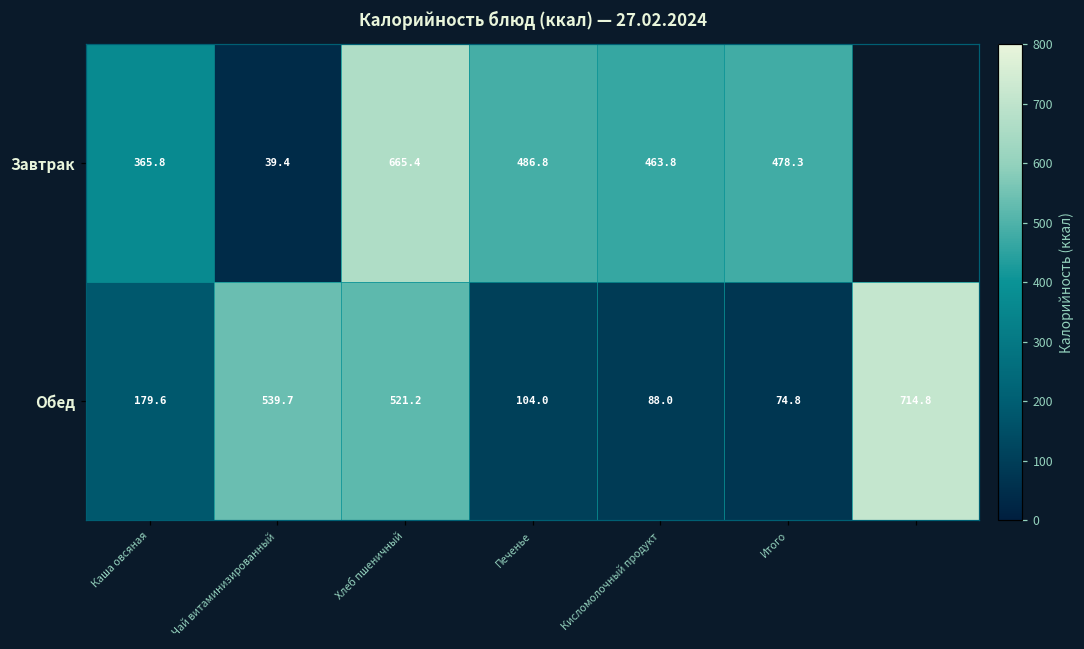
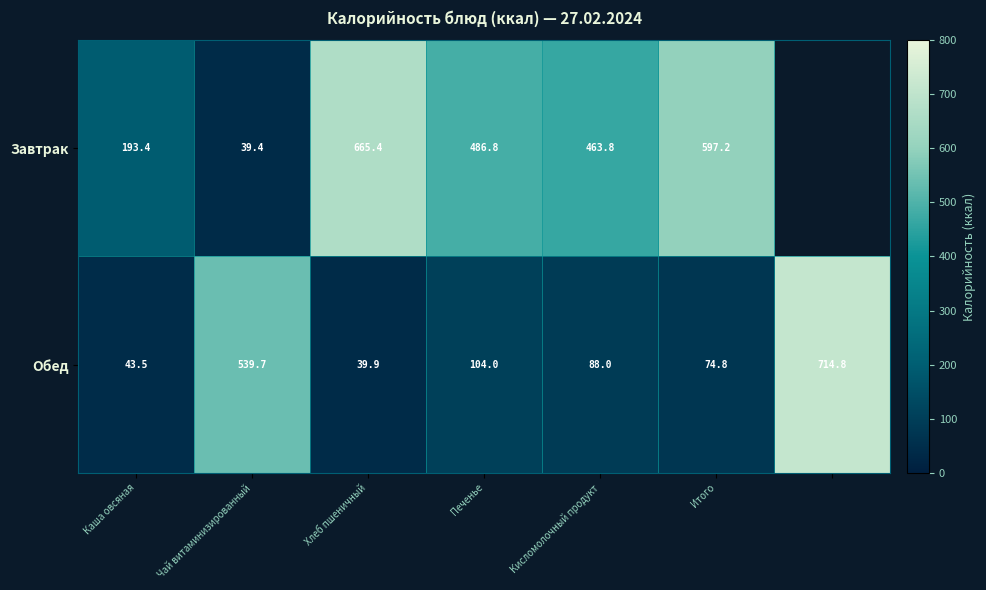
Завтрак, Каша овсяная: 365.8 -> 193.4
Завтрак, Итого: 478.3 -> 597.2
Обед, Каша овсяная: 179.6 -> 43.5
Обед, Хлеб пшеничный: 521.2 -> 39.9
